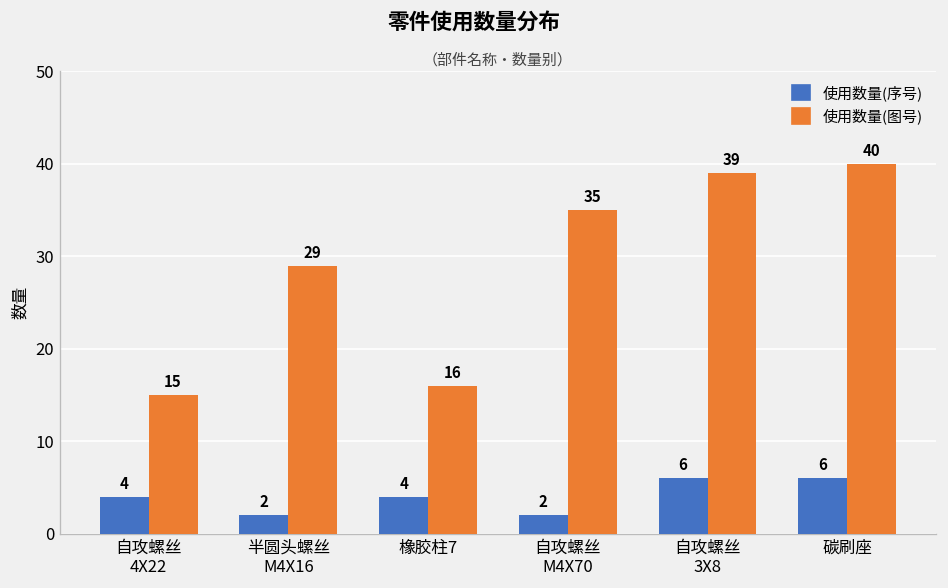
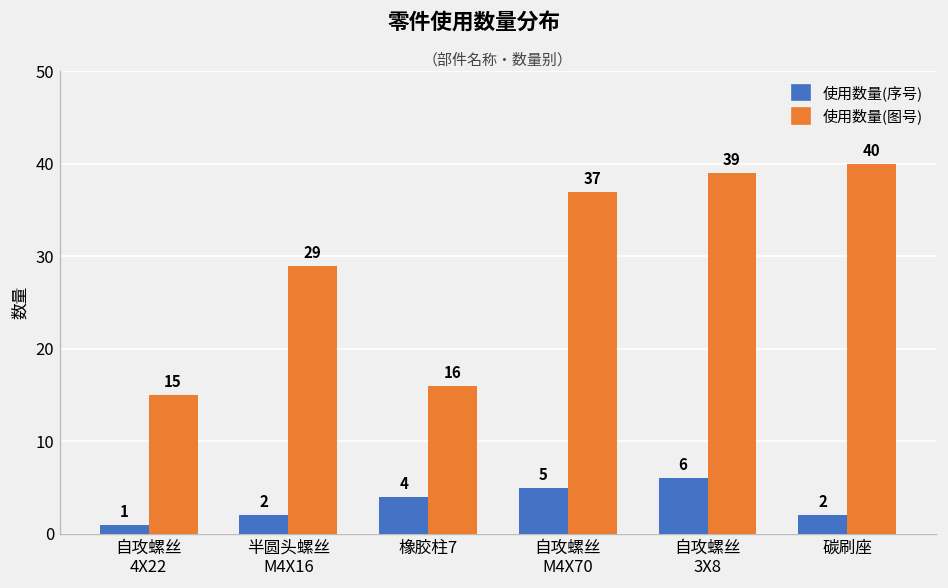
使用数量(序号), 自攻螺丝 4X22: 4 -> 1
使用数量(序号), 自攻螺丝 M4X70: 2 -> 5
使用数量(图号), 自攻螺丝 M4X70: 35 -> 37
使用数量(序号), 碳刷座: 6 -> 2
